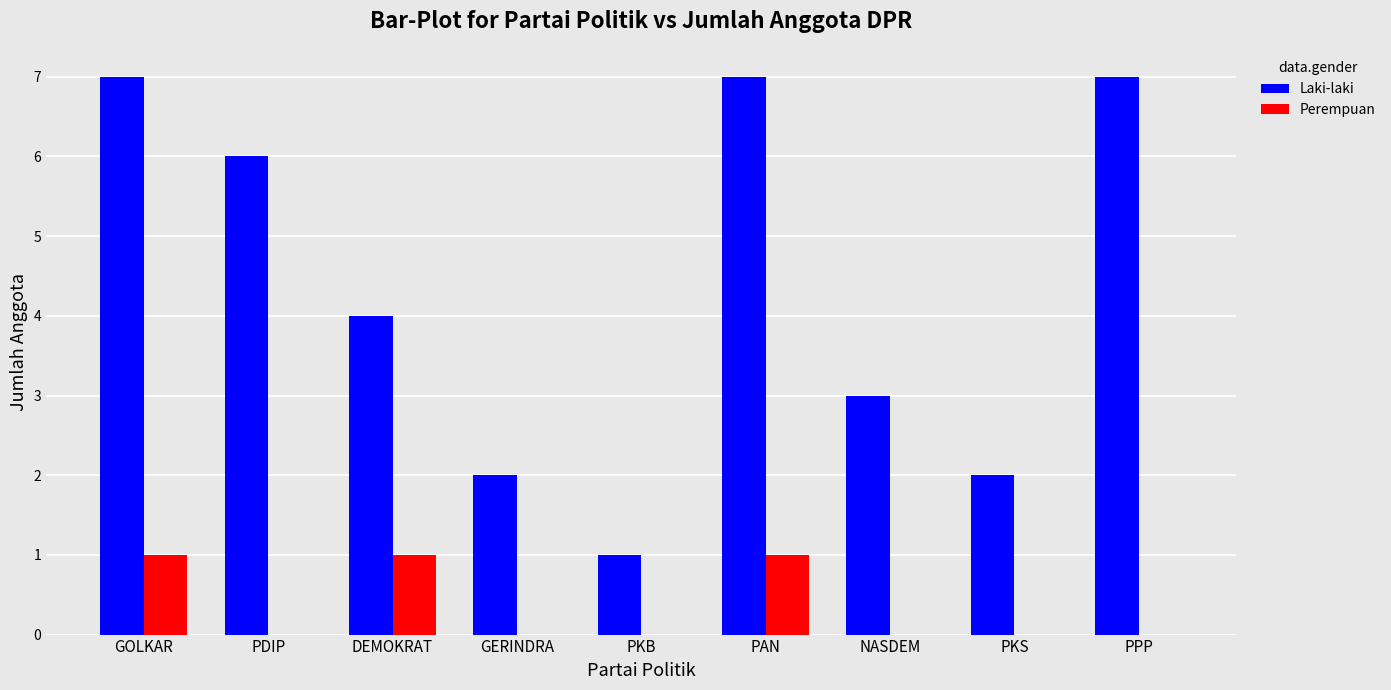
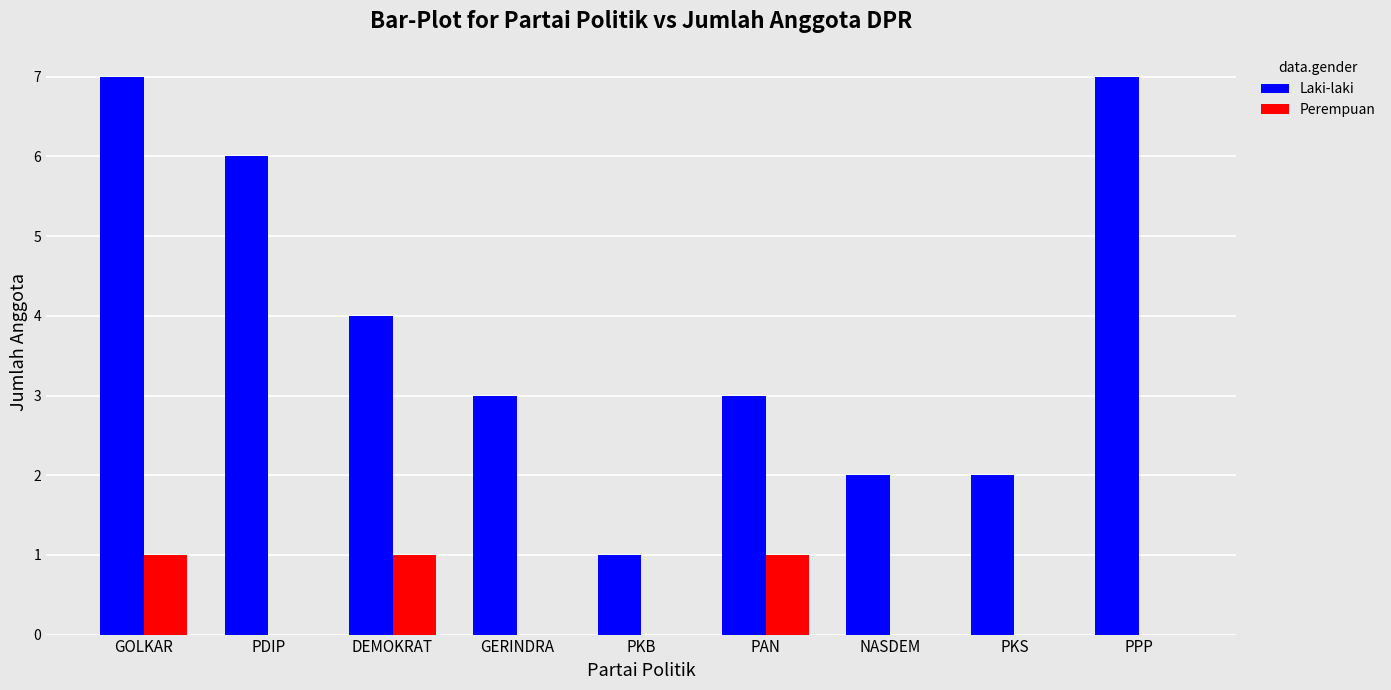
Laki-laki, GERINDRA: 2 -> 3
Laki-laki, PAN: 7 -> 3
Laki-laki, NASDEM: 3 -> 2
